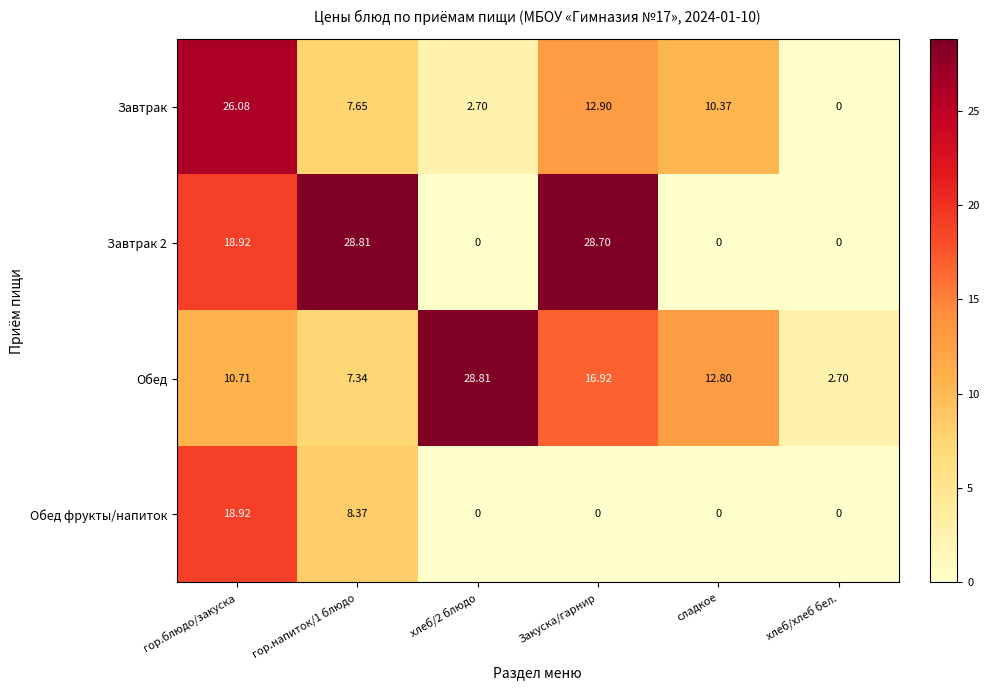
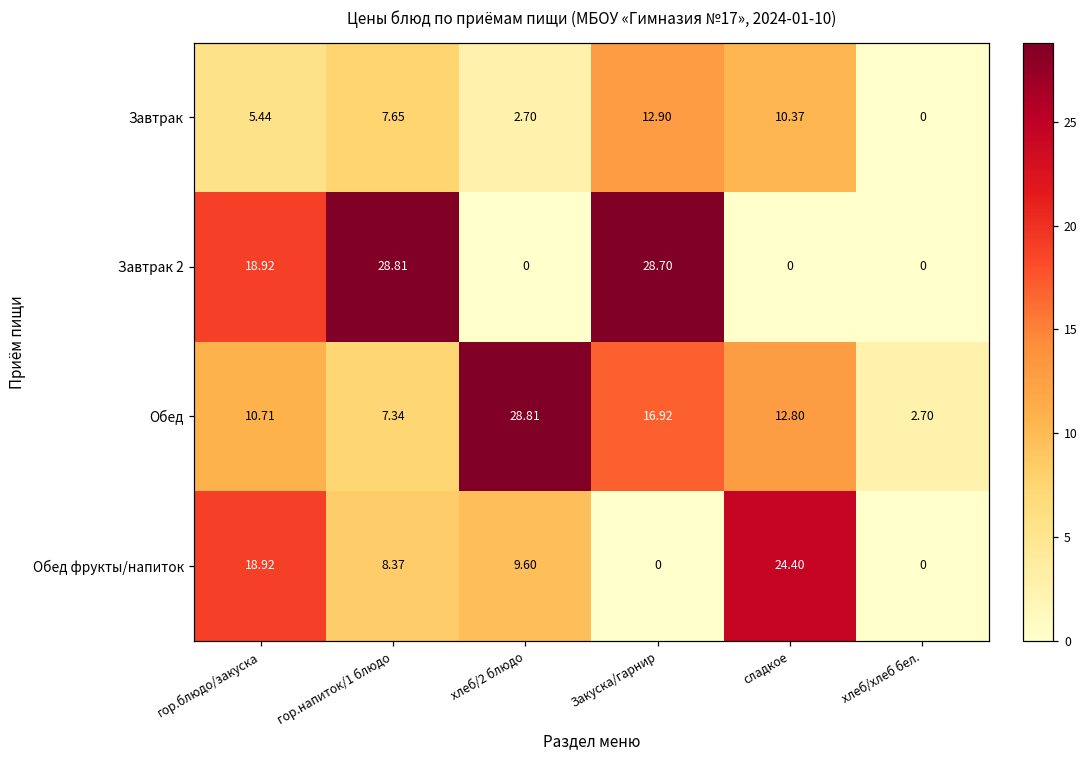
Завтрак, гор.блюдо/закуска: 26.08 -> 5.44
Обед фрукты/напиток, хлеб/2 блюдо: 0 -> 9.60
Обед фрукты/напиток, сладкое: 0 -> 24.40
